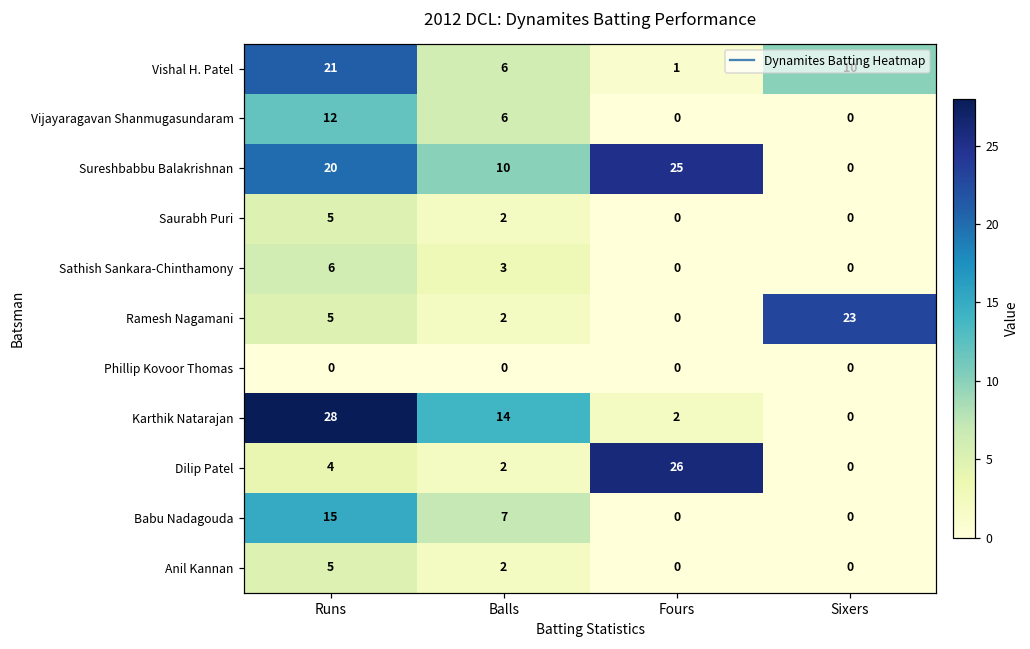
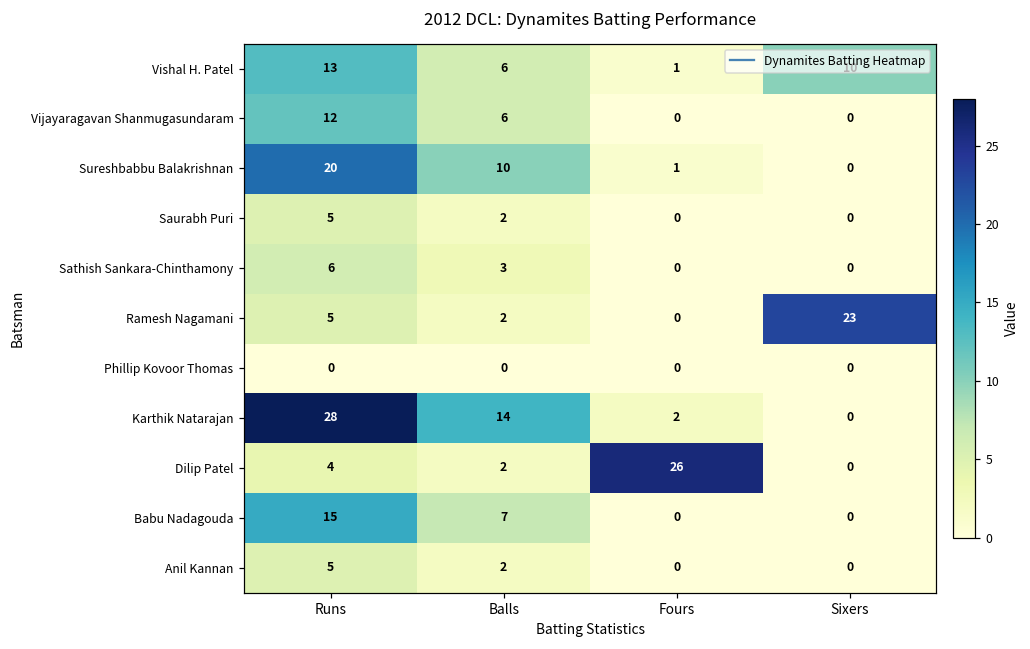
Vishal H. Patel, Runs: 21 -> 13
Sureshbabbu Balakrishnan, Fours: 25 -> 1
